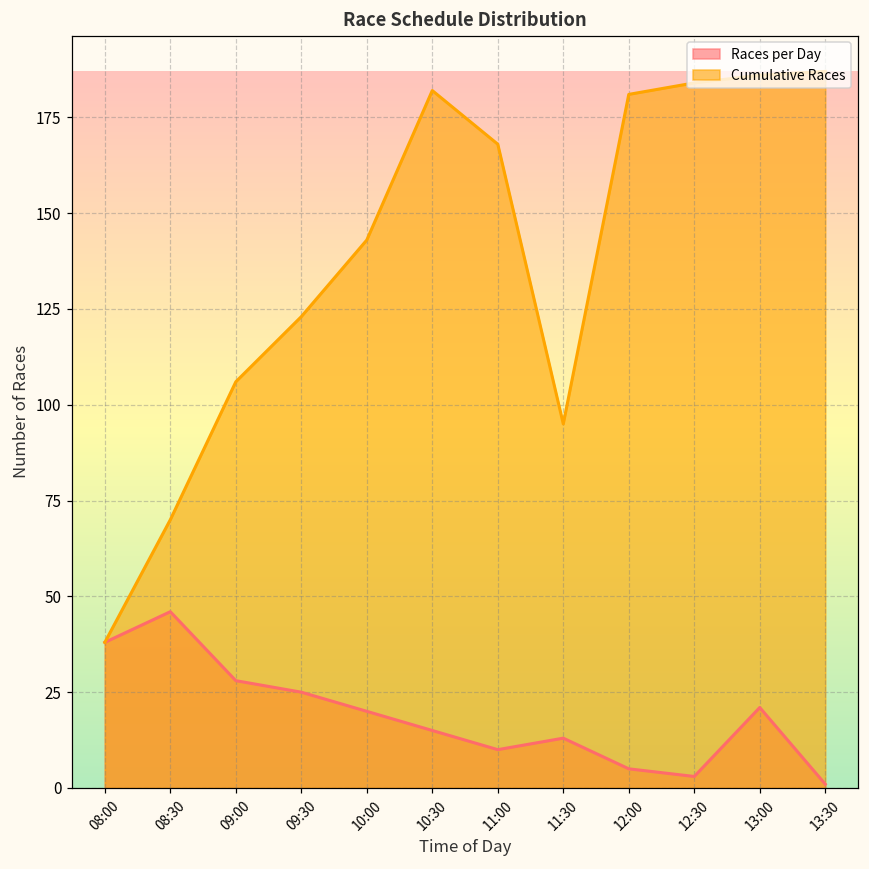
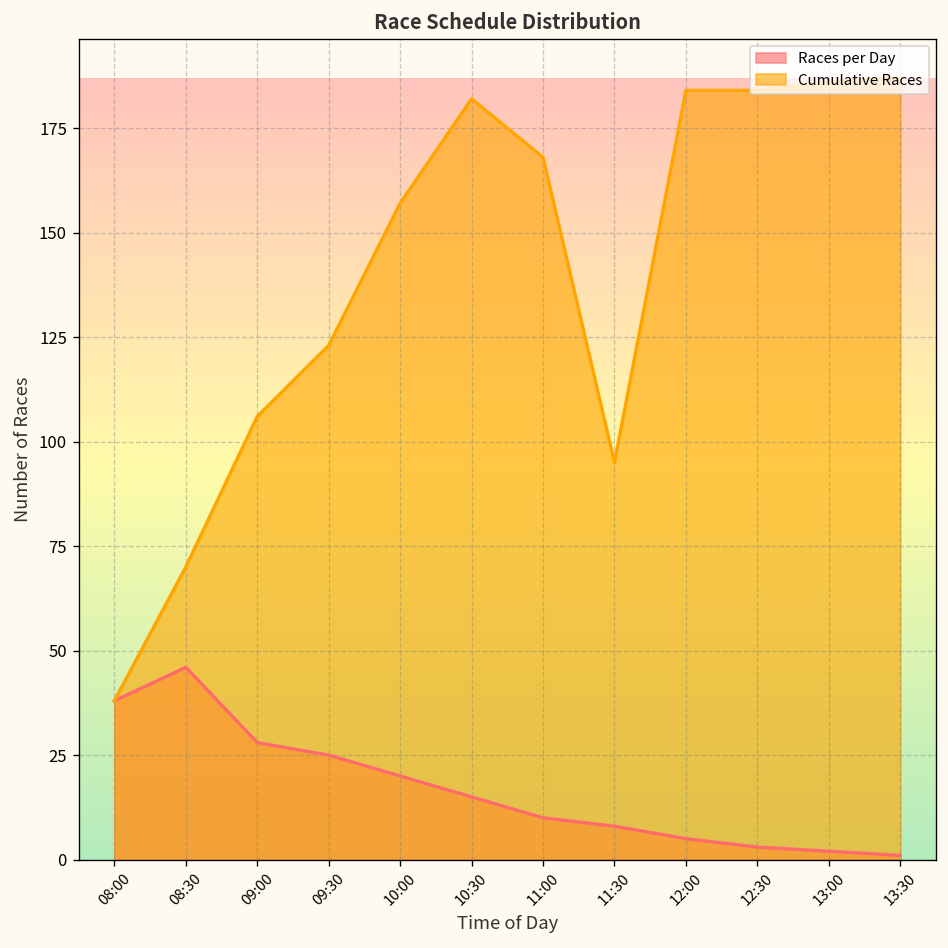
Cumulative Races, 10:00: 143 -> 157
Races per Day, 11:30: 13 -> 8
Cumulative Races, 12:00: 181 -> 184
Races per Day, 13:00: 21 -> 2
